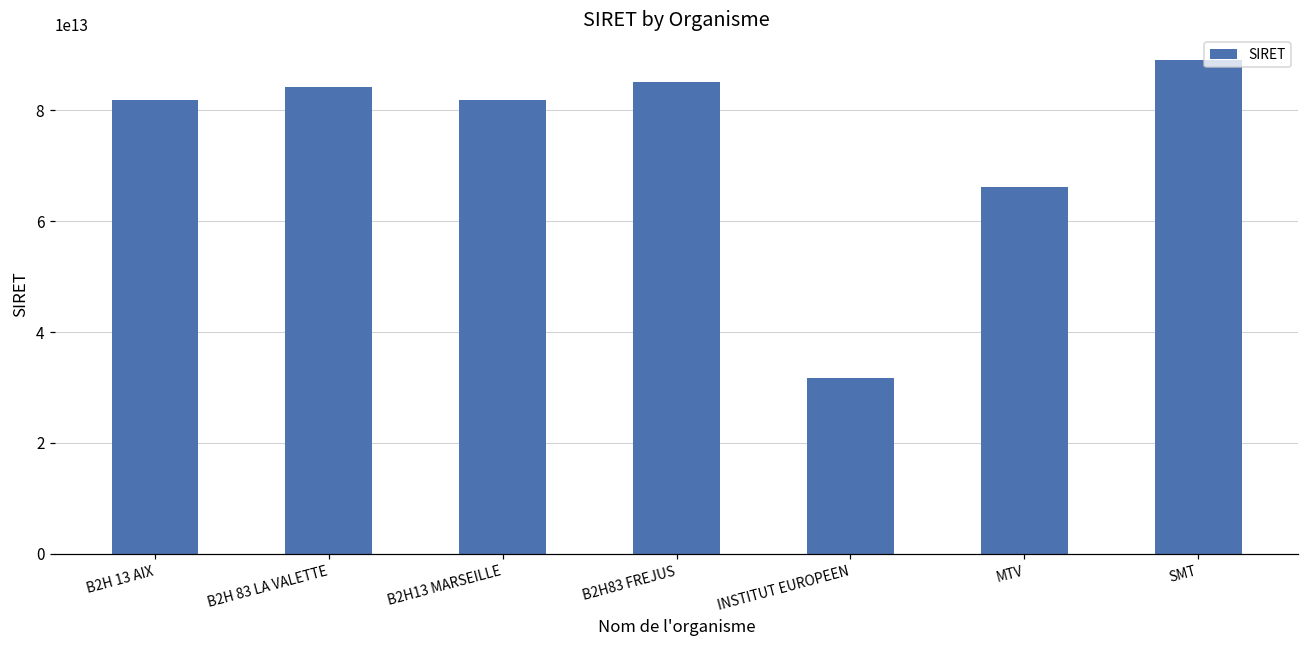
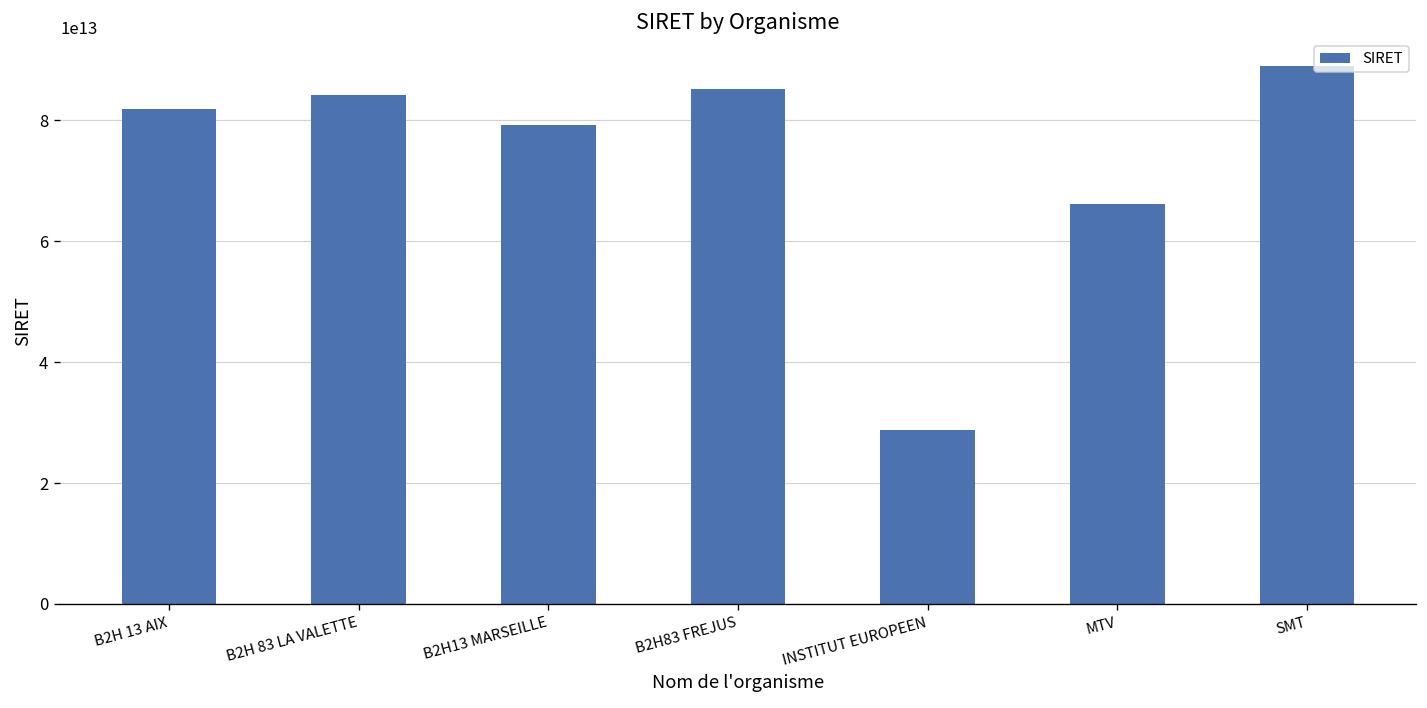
B2H13 MARSEILLE: 82000000000000 -> 79000000000000
INSTITUT EUROPEEN: 32000000000000 -> 29000000000000
